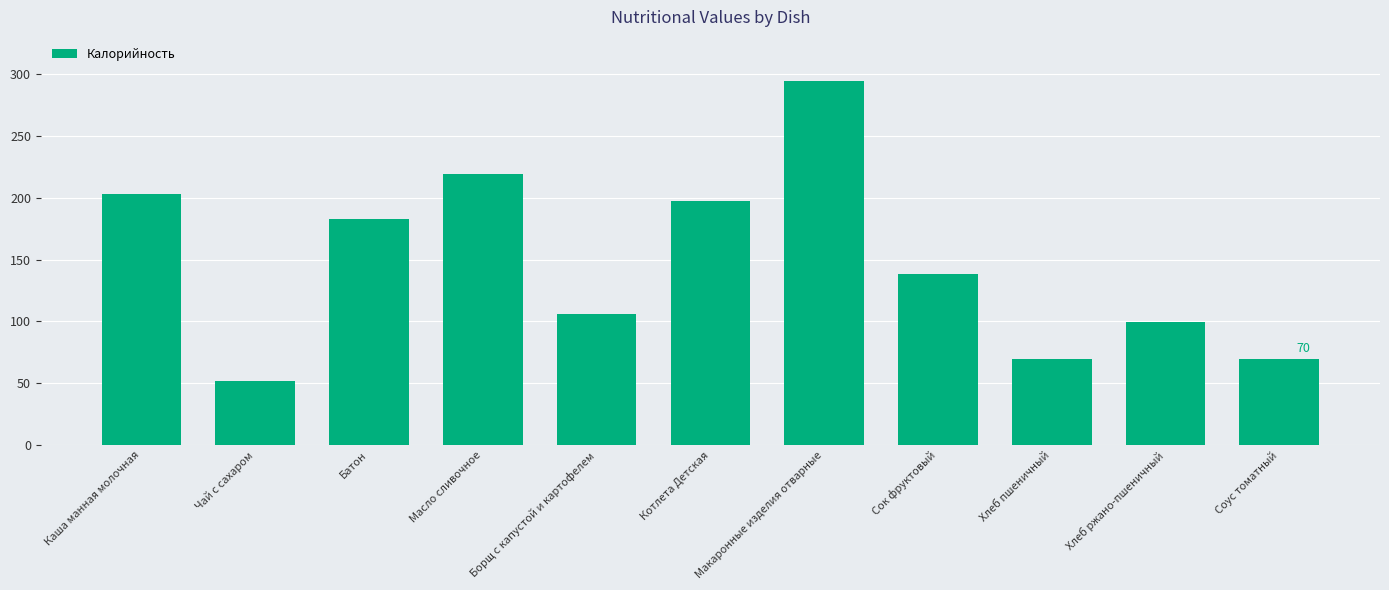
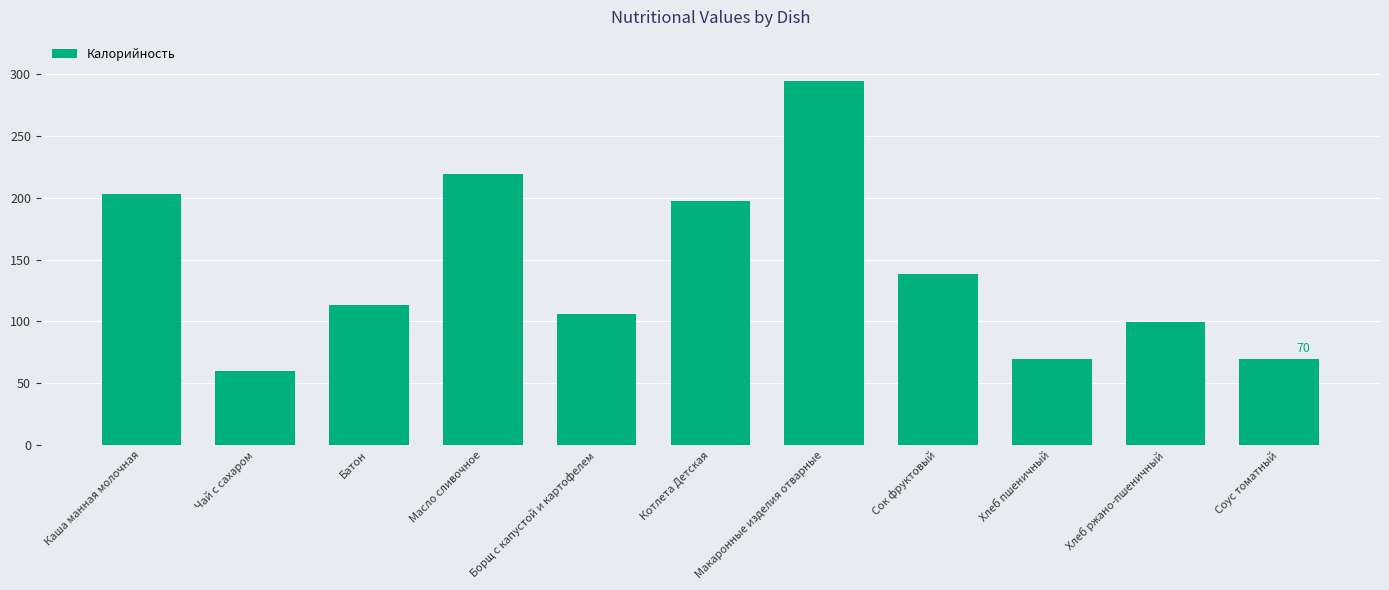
Чай с сахаром: 52 -> 60
Батон: 183 -> 113
